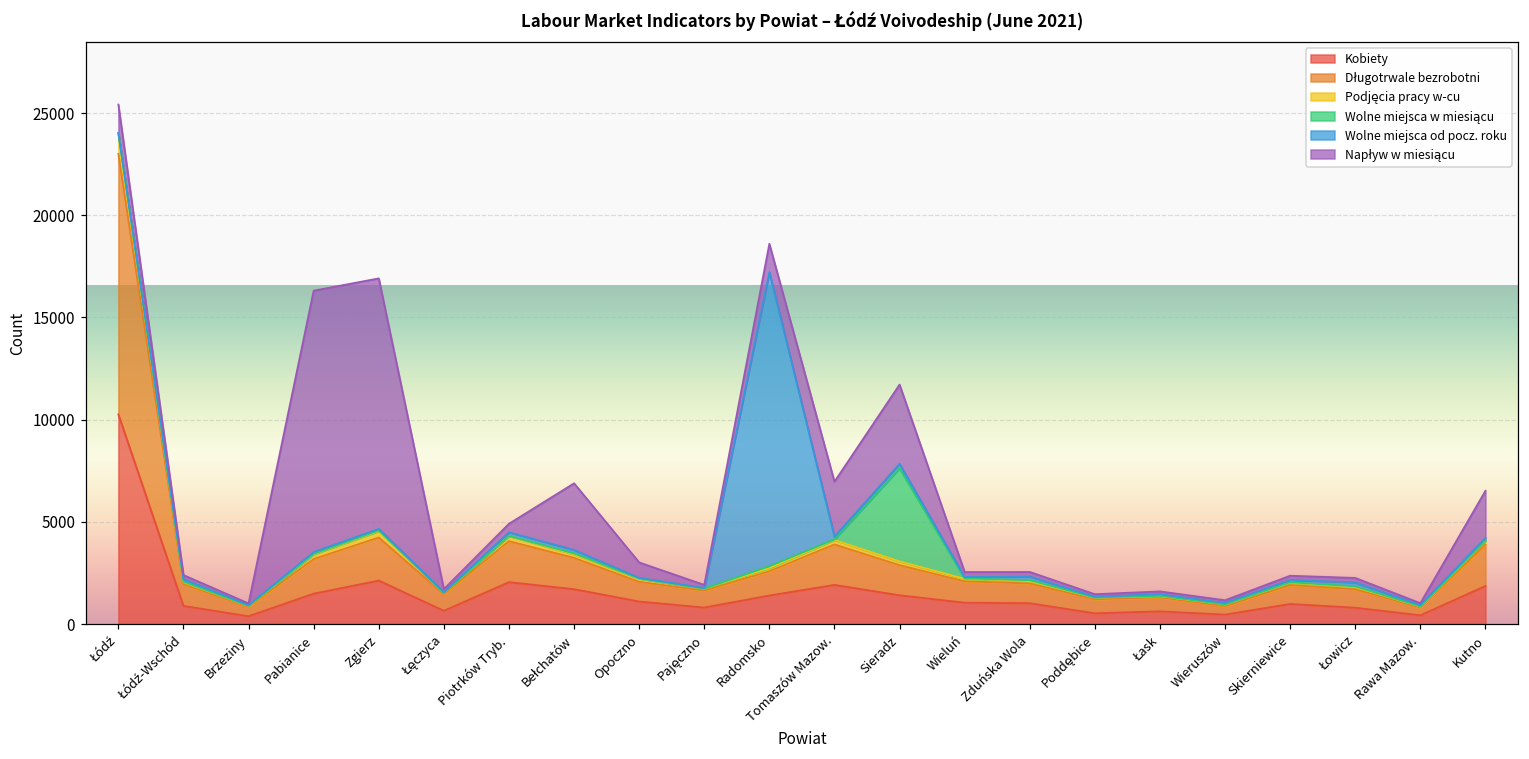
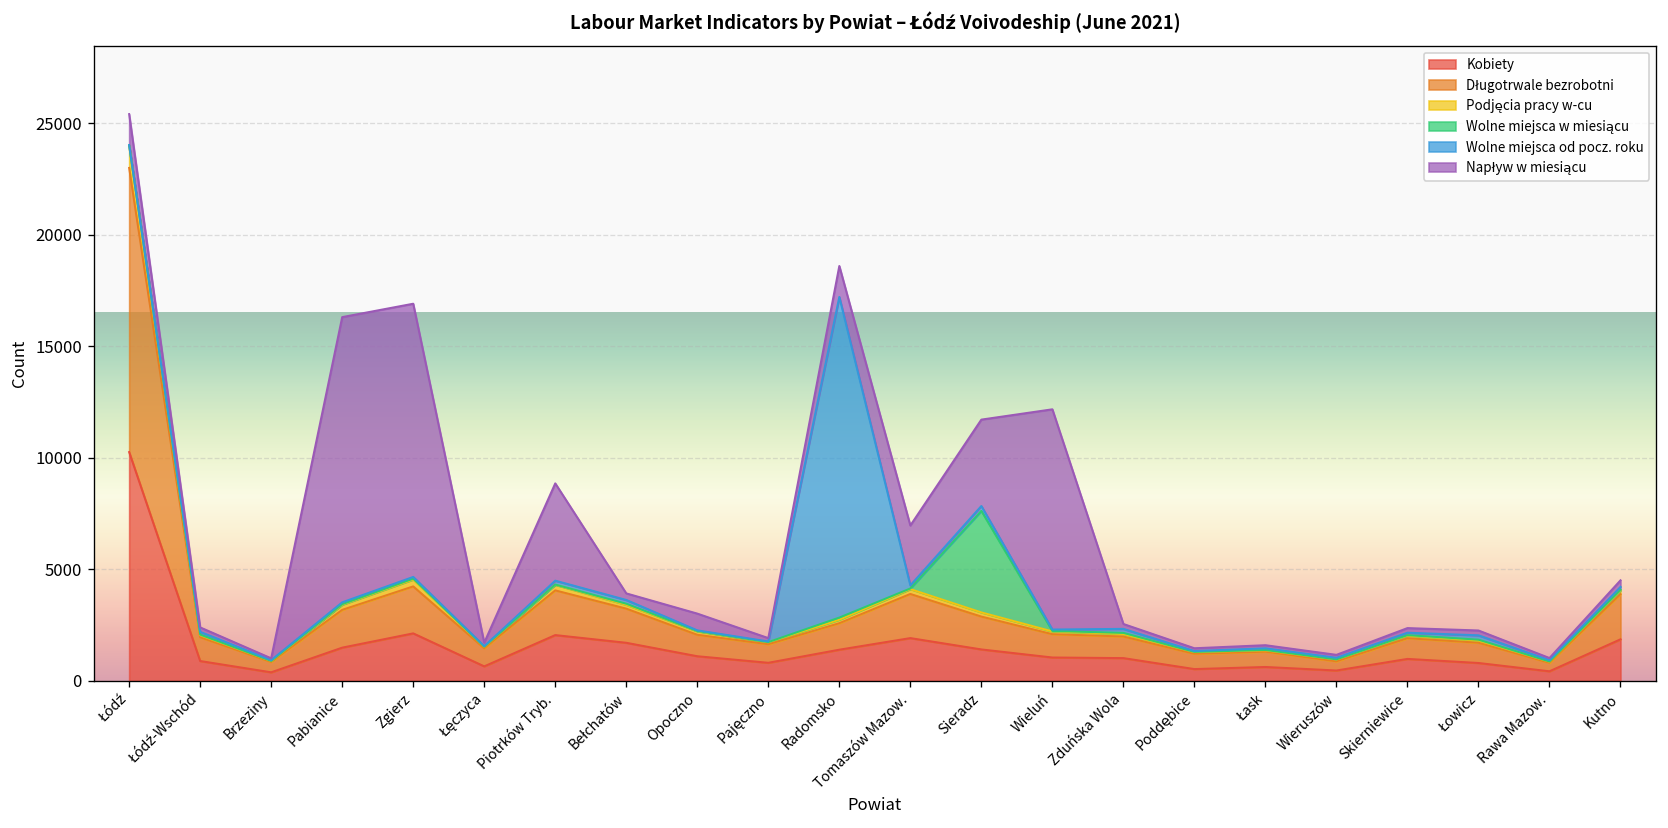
Napływ w miesiącu, Piotrków Tryb.: 400 -> 4400
Napływ w miesiącu, Bełchatów: 3300 -> 300
Napływ w miesiącu, Wieluń: 200 -> 9900
Napływ w miesiącu, Kutno: 2300 -> 300
